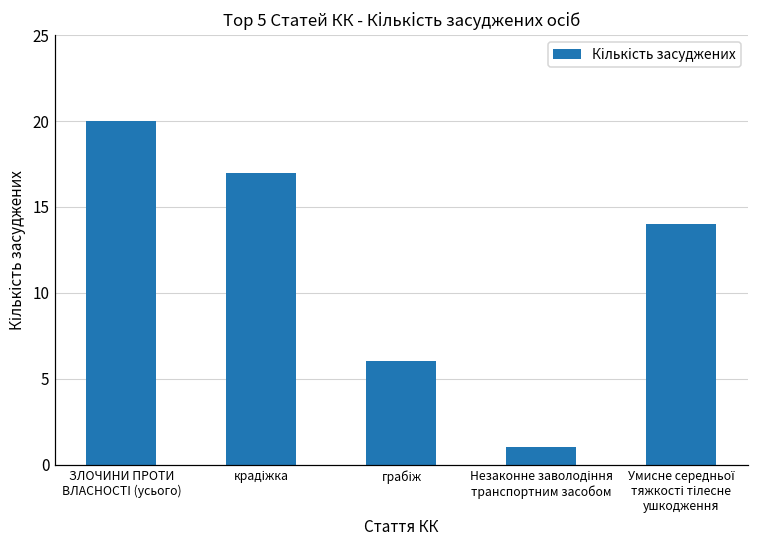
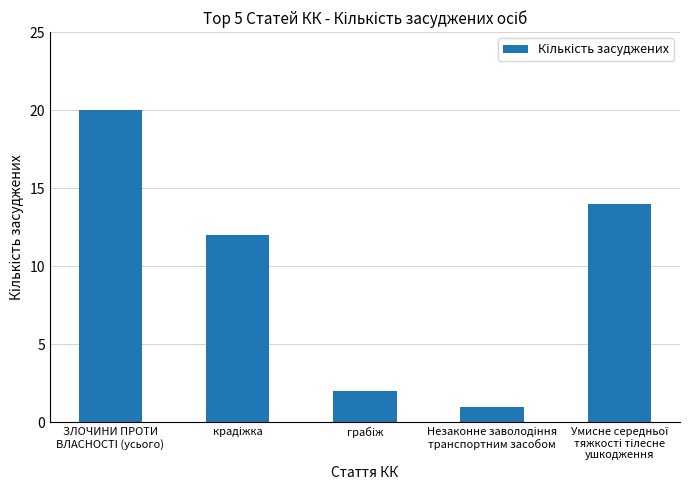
крадіжка: 17 -> 12
грабіж: 6 -> 2
